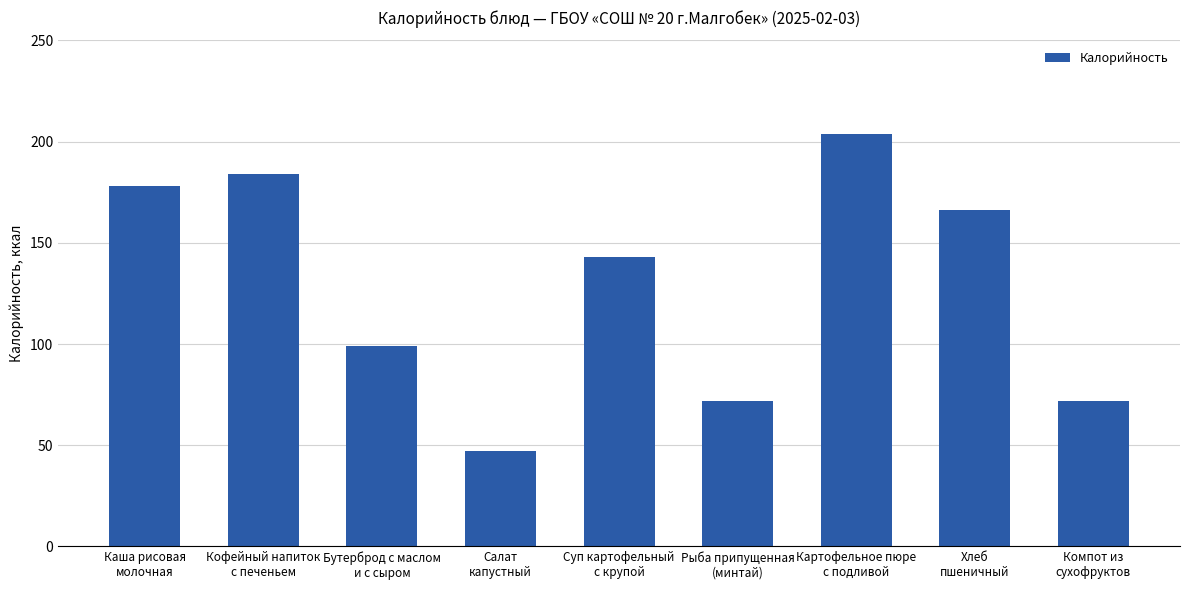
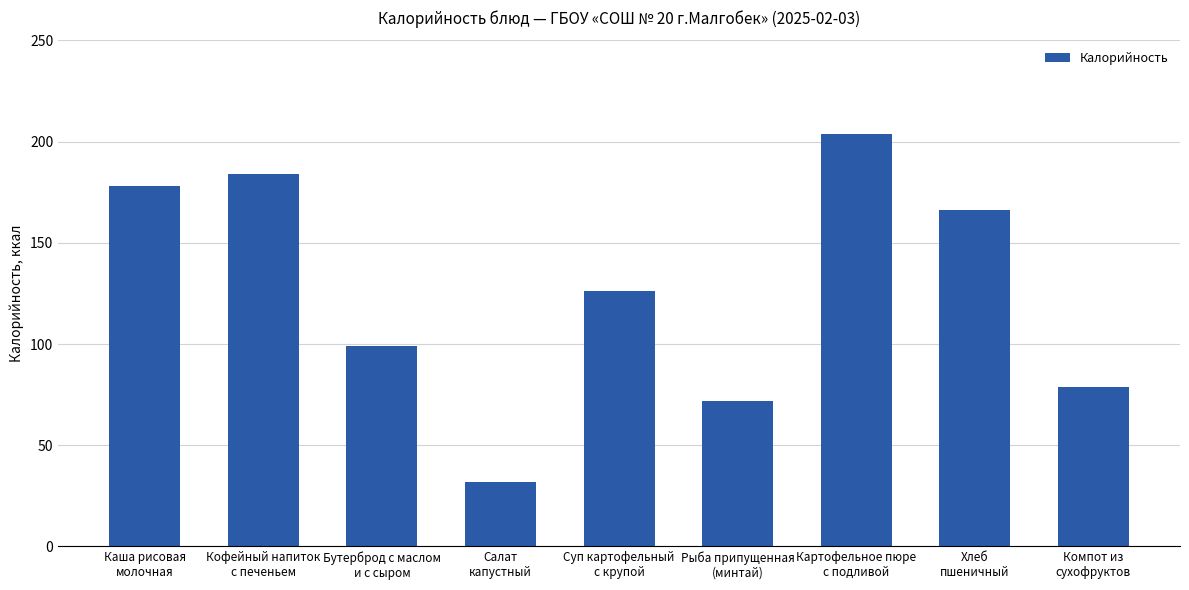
Салат капустный: 47 -> 32
Суп картофельный с крупой: 143 -> 126
Компот из сухофруктов: 72 -> 79
